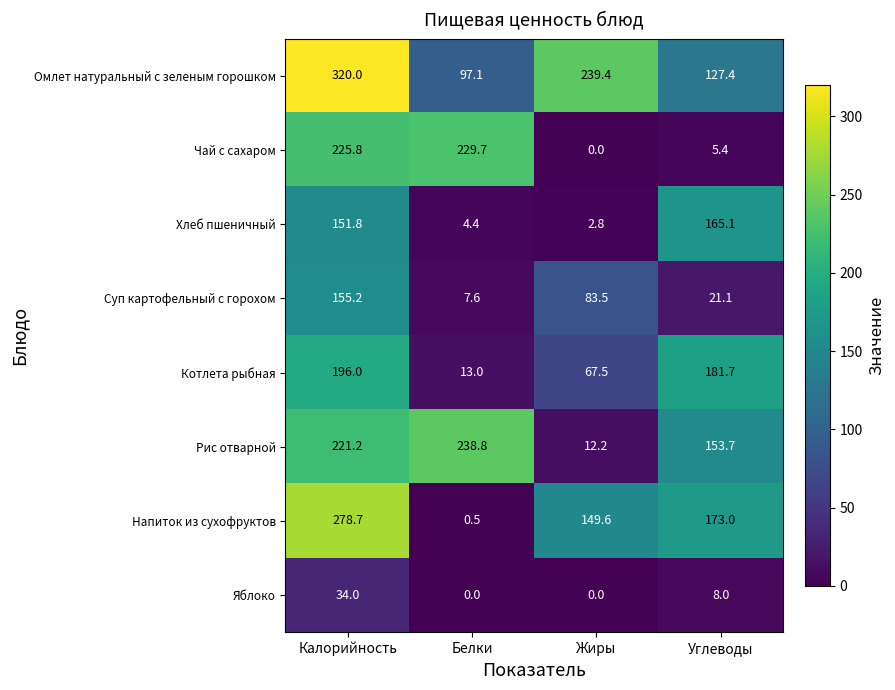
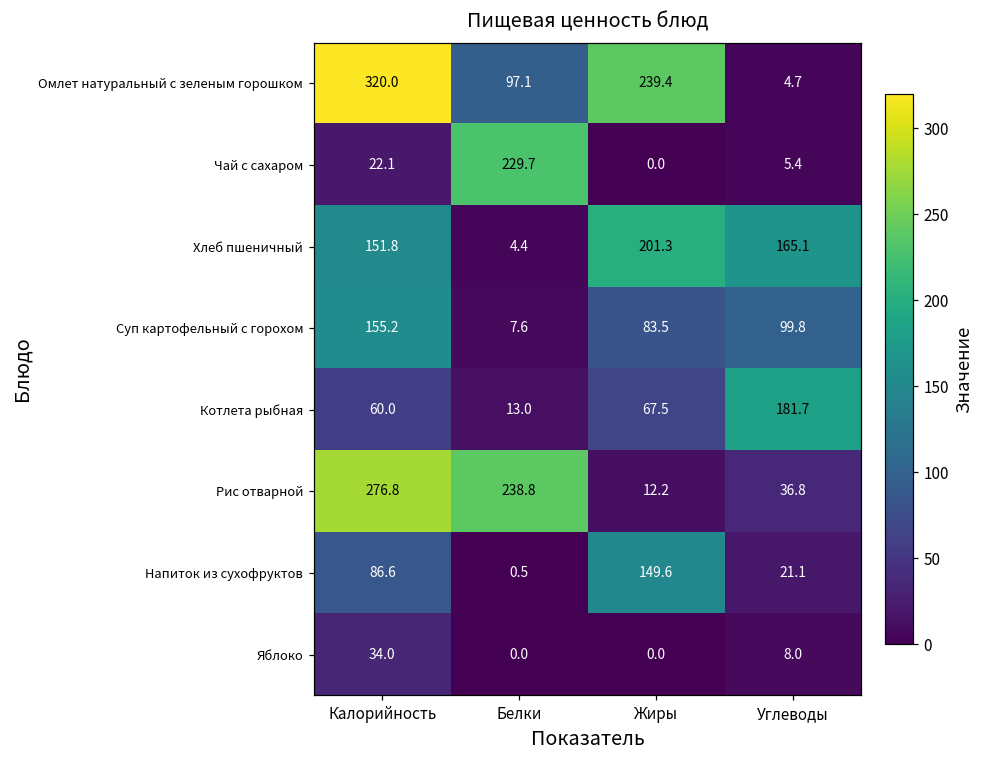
Омлет натуральный с зеленым горошком, Углеводы: 127.4 -> 4.7
Чай с сахаром, Калорийность: 225.8 -> 22.1
Хлеб пшеничный, Жиры: 2.8 -> 201.3
Суп картофельный с горохом, Углеводы: 21.1 -> 99.8
Котлета рыбная, Калорийность: 196.0 -> 60.0
Рис отварной, Калорийность: 221.2 -> 276.8
Рис отварной, Углеводы: 153.7 -> 36.8
Напиток из сухофруктов, Калорийность: 278.7 -> 86.6
Напиток из сухофруктов, Углеводы: 173.0 -> 21.1
